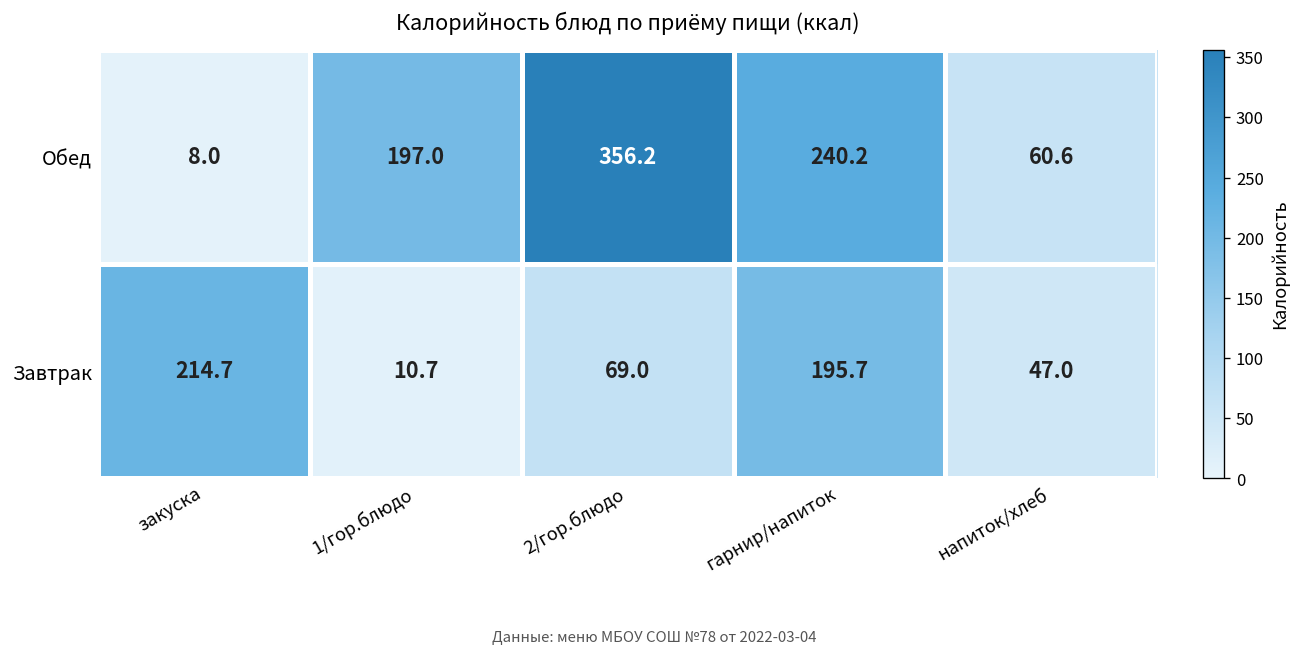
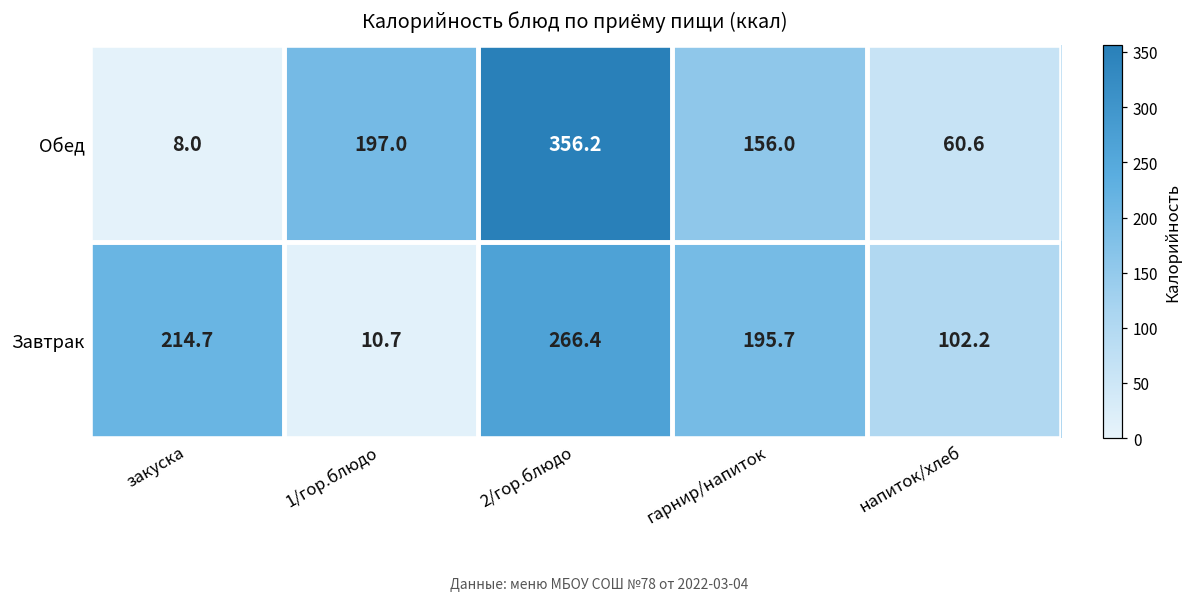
Обед, гарнир/напиток: 240.2 -> 156.0
Завтрак, 2/гор.блюдо: 69.0 -> 266.4
Завтрак, напиток/хлеб: 47.0 -> 102.2
